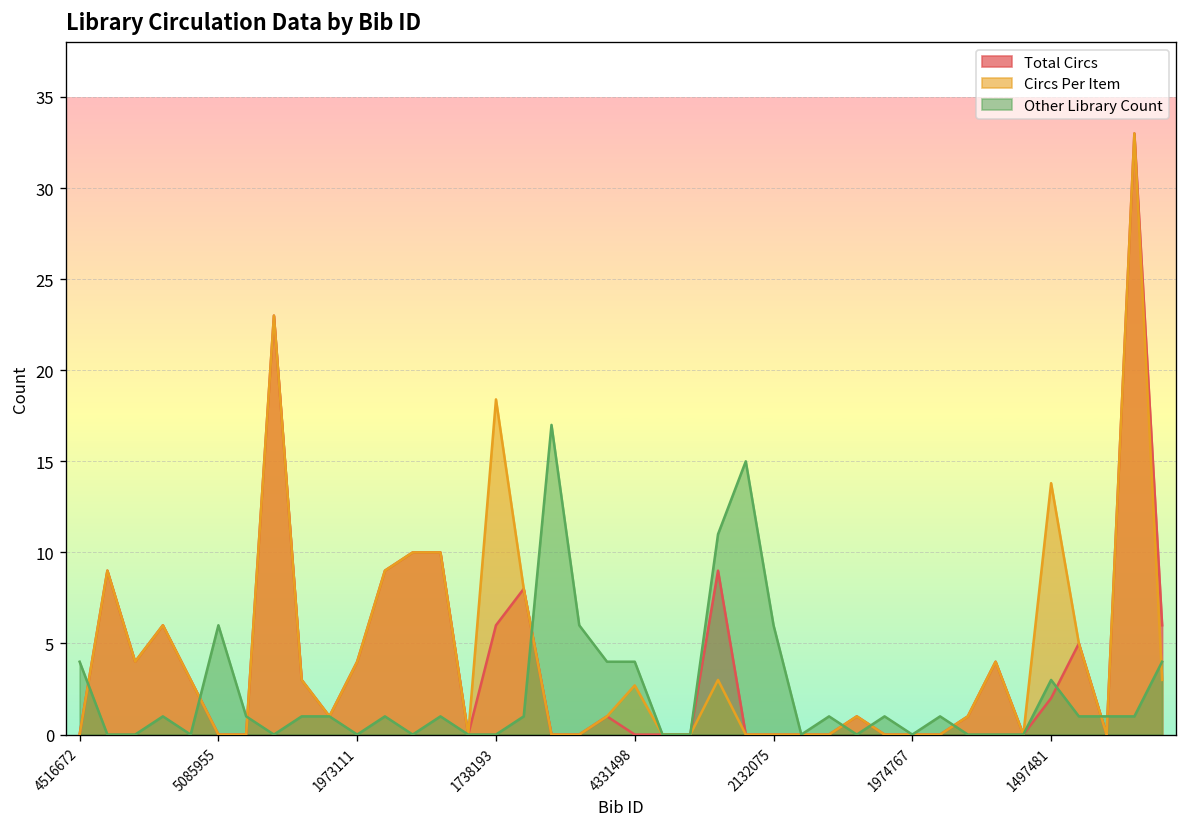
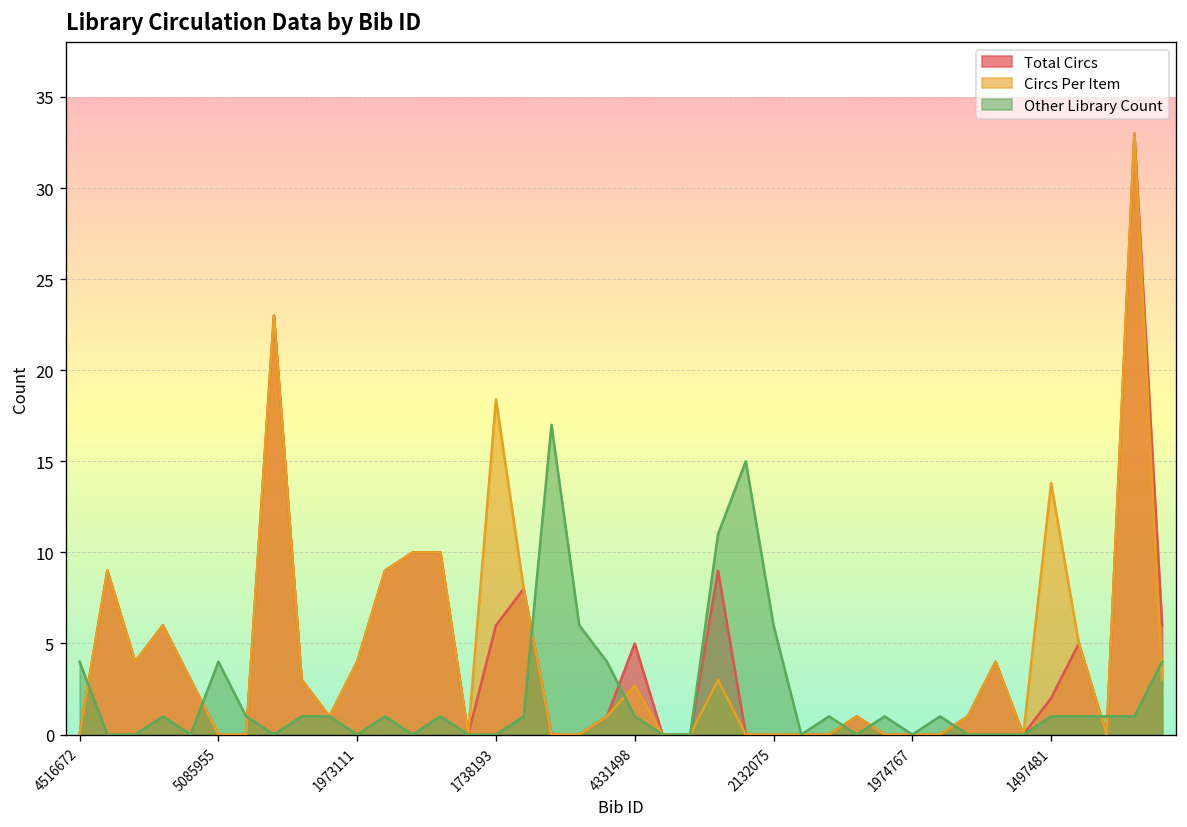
Other Library Count, 5085955: 6 -> 4
Total Circs, 4331498: 0 -> 5
Other Library Count, 4331498: 4 -> 1
Other Library Count, 1497481: 3 -> 1
